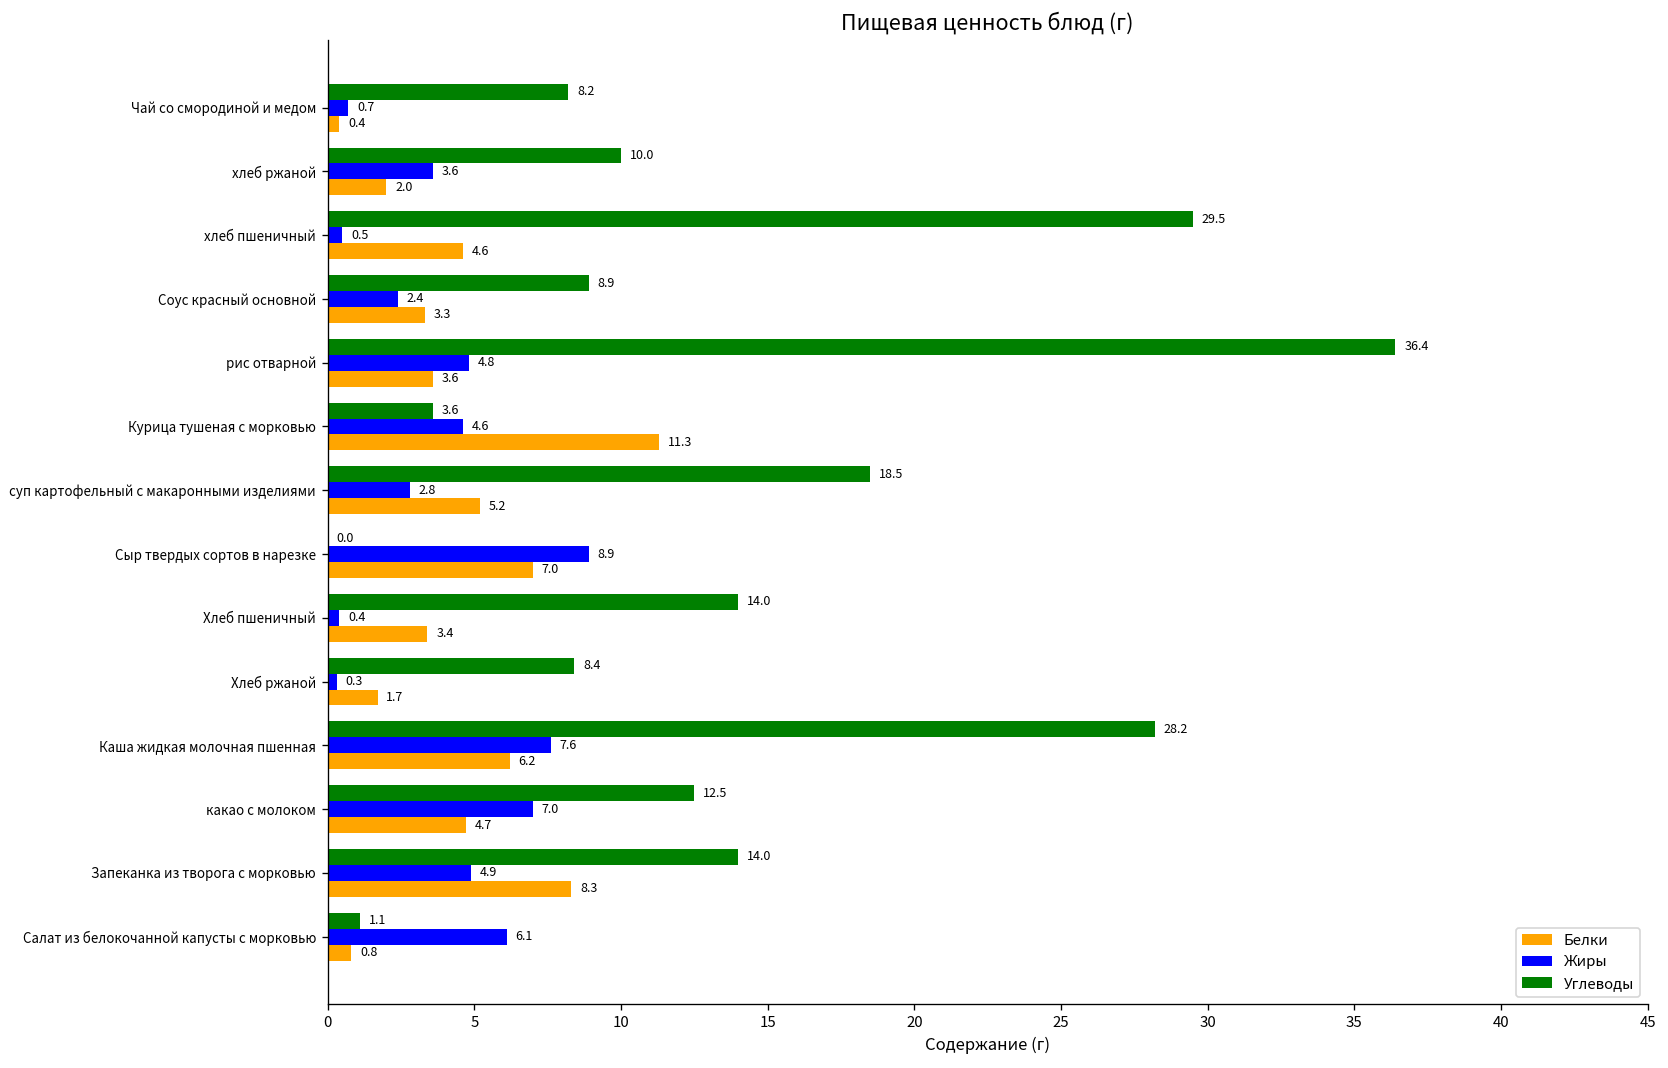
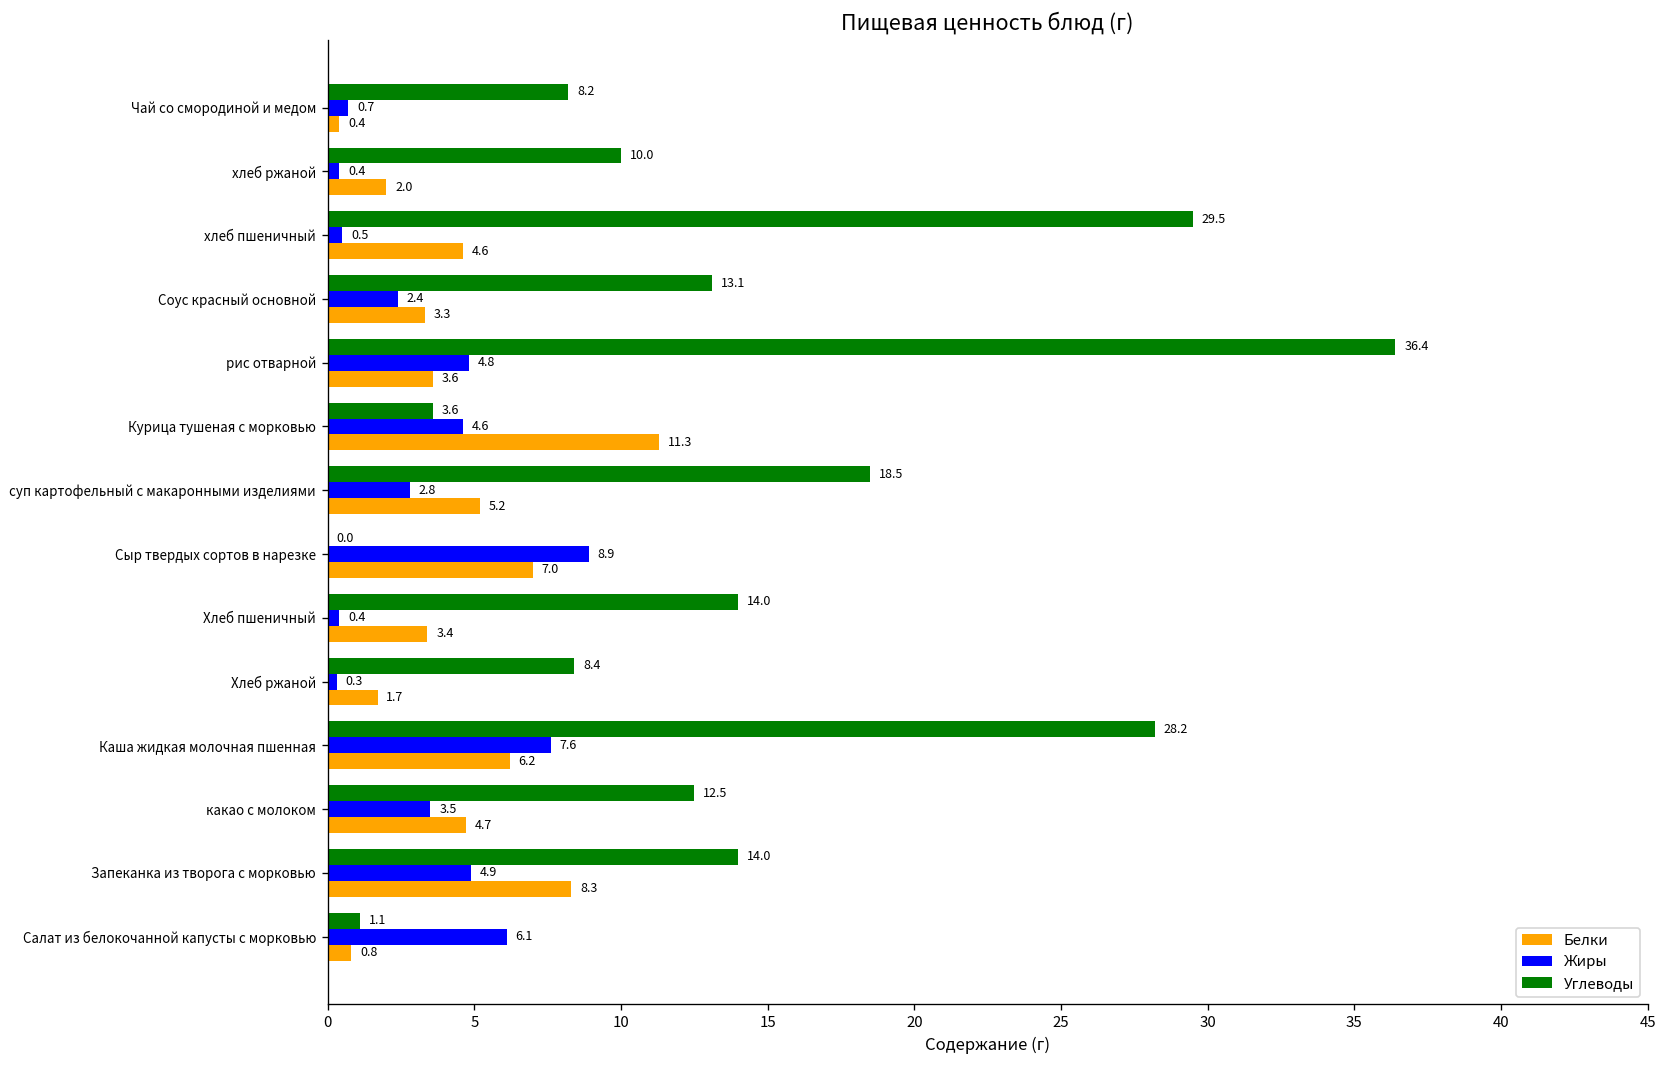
Жиры, хлеб ржаной: 3.6 -> 0.4
Углеводы, Соус красный основной: 8.9 -> 13.1
Жиры, какао с молоком: 7.0 -> 3.5
